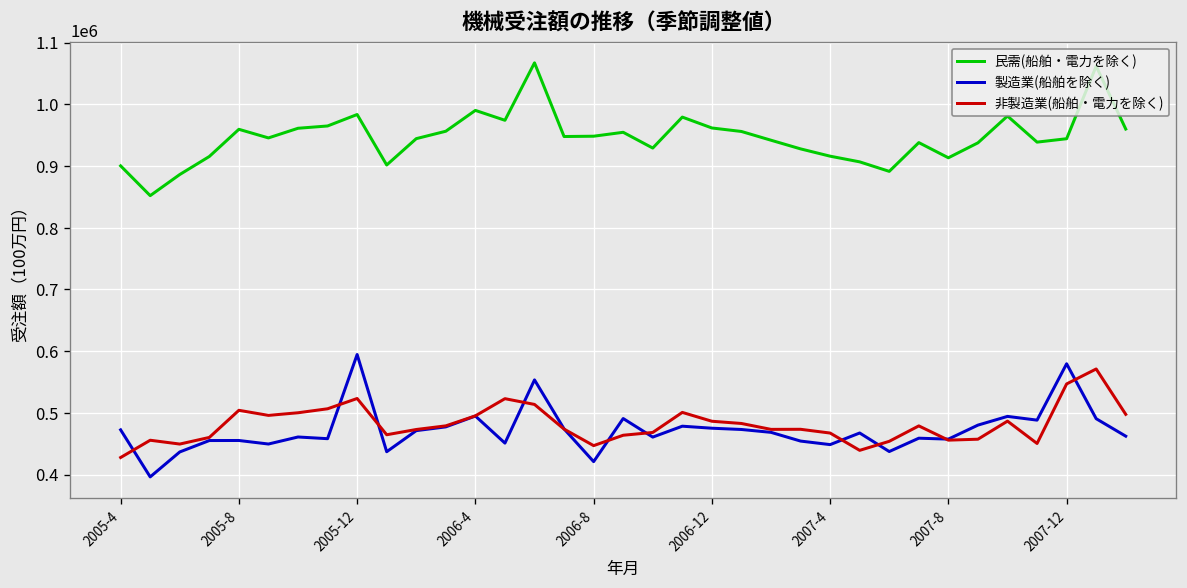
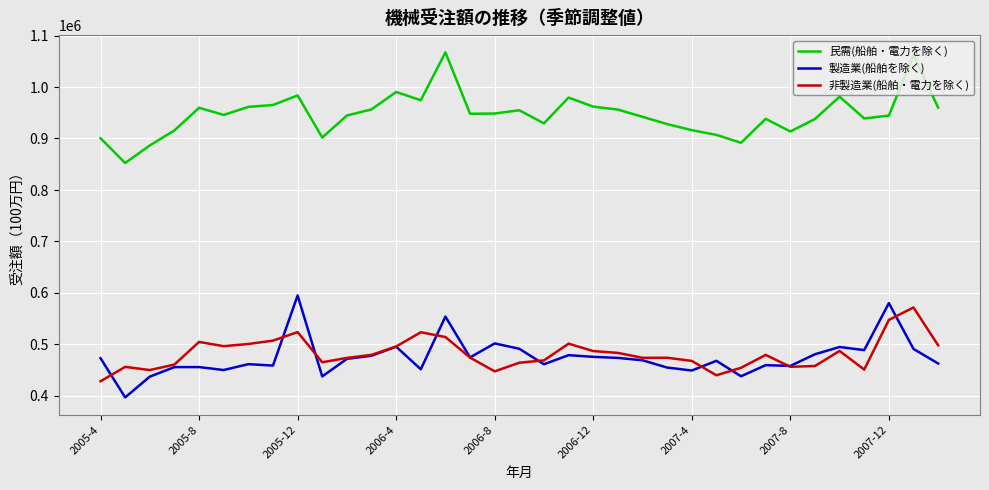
製造業(船舶を除く), 2006-8: 420000 -> 500000
